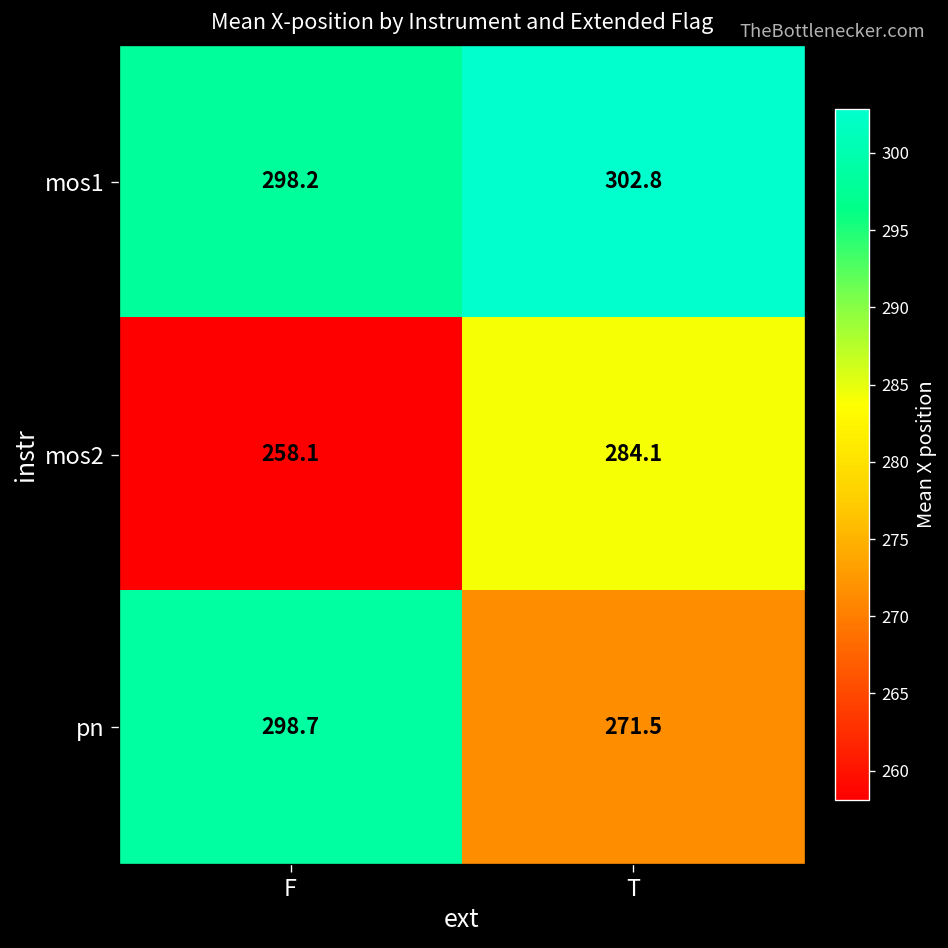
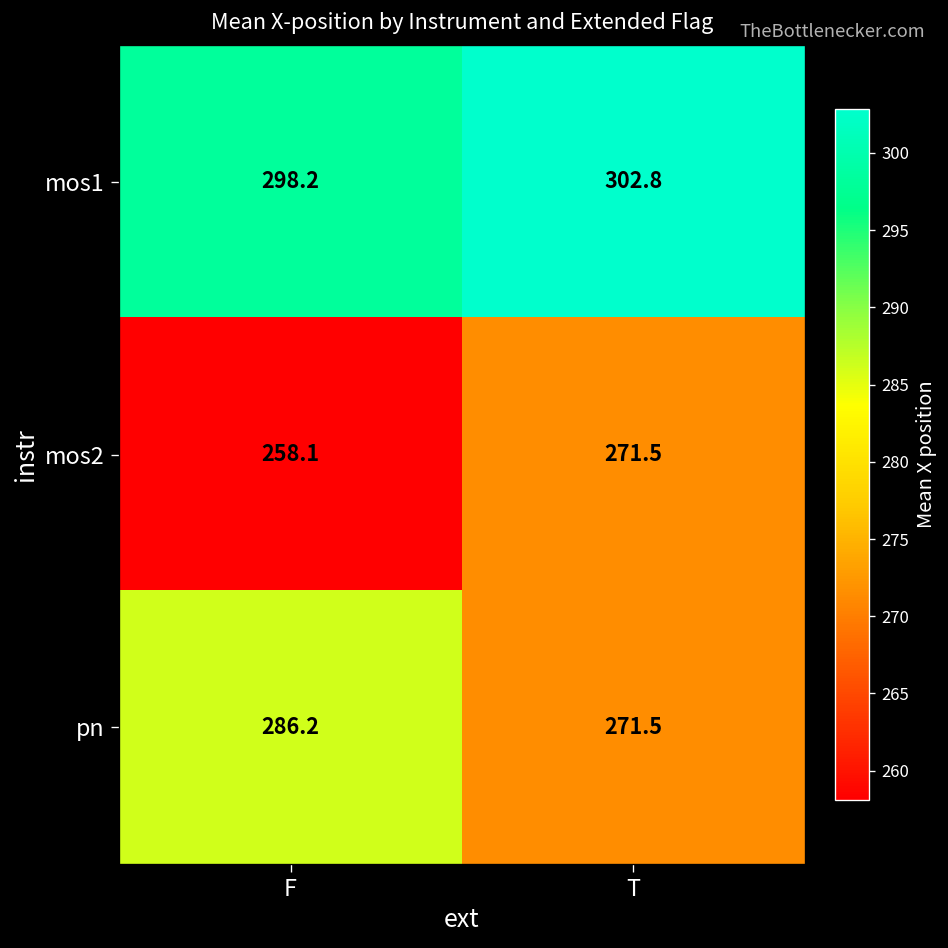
mos2, T: 284.1 -> 271.5
pn, F: 298.7 -> 286.2
